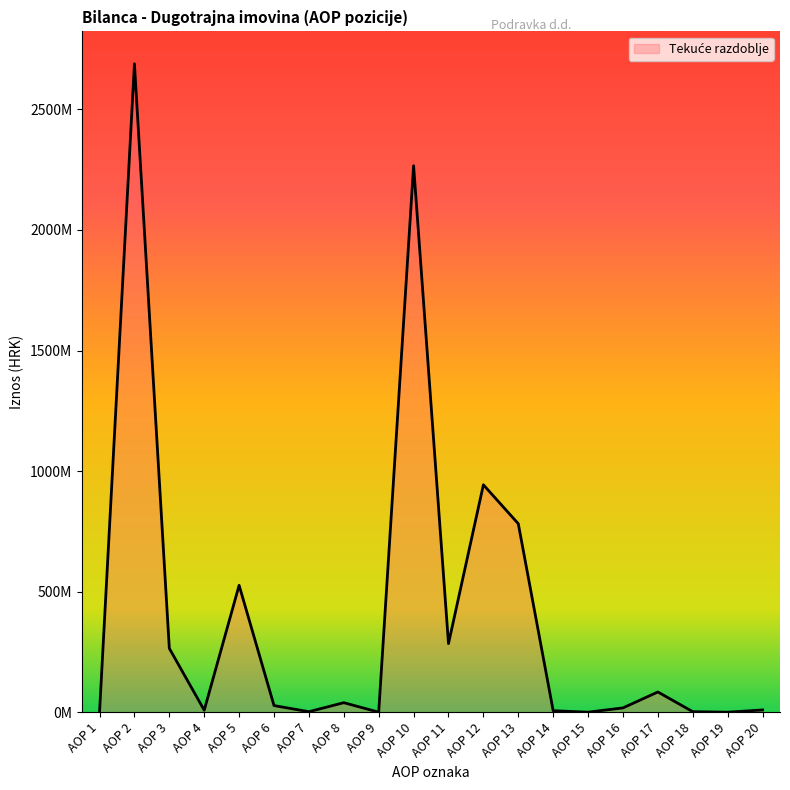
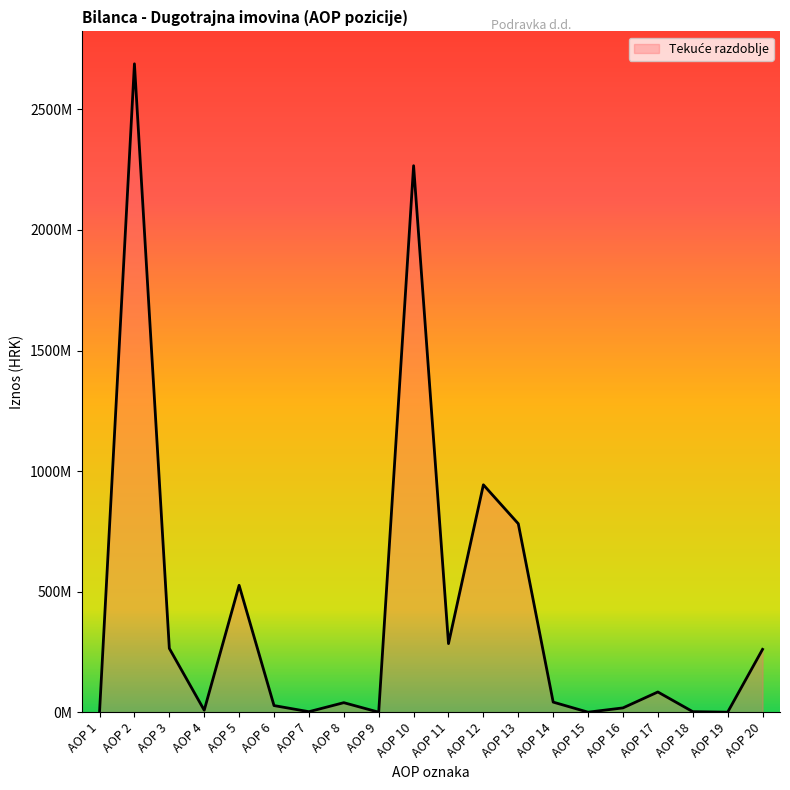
AOP 14: 10000000 -> 40000000
AOP 20: 10000000 -> 260000000
